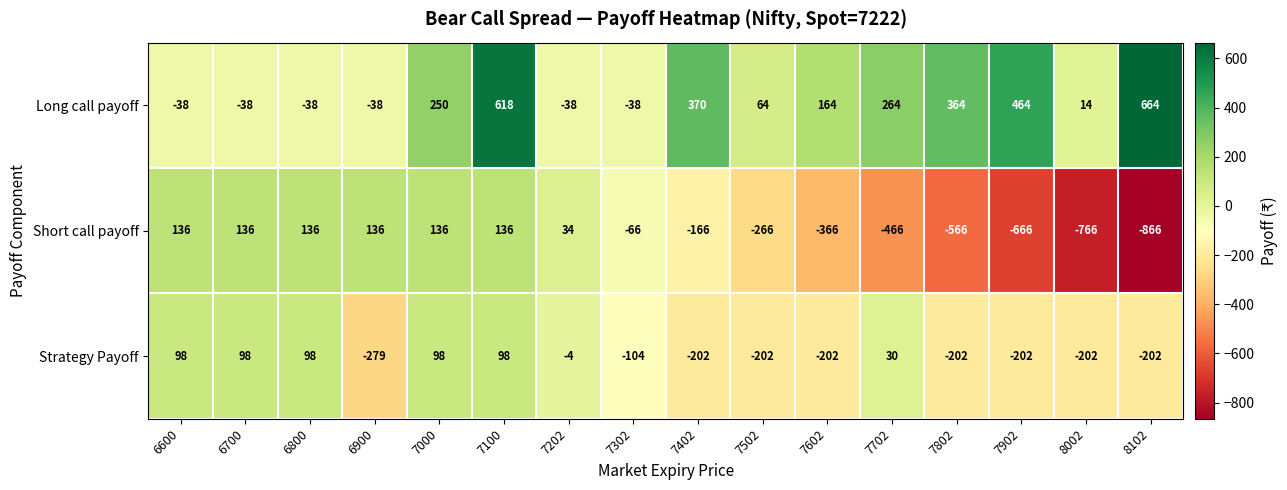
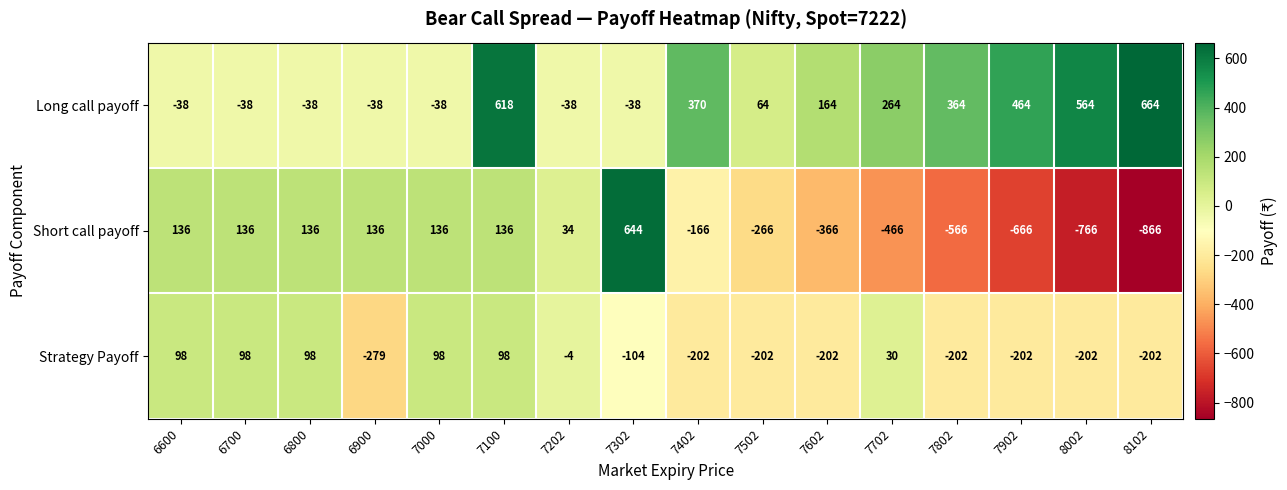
Long call payoff, 7000: 250 -> -38
Long call payoff, 8002: 14 -> 564
Short call payoff, 7302: -66 -> 644
